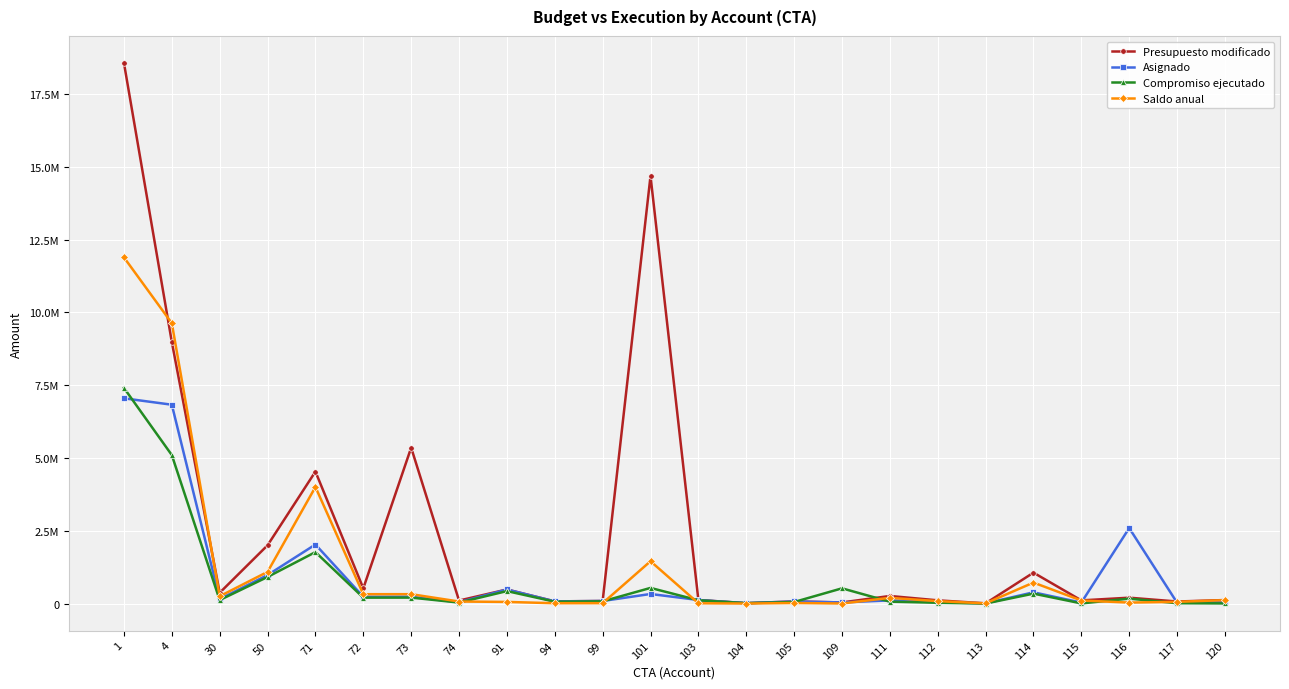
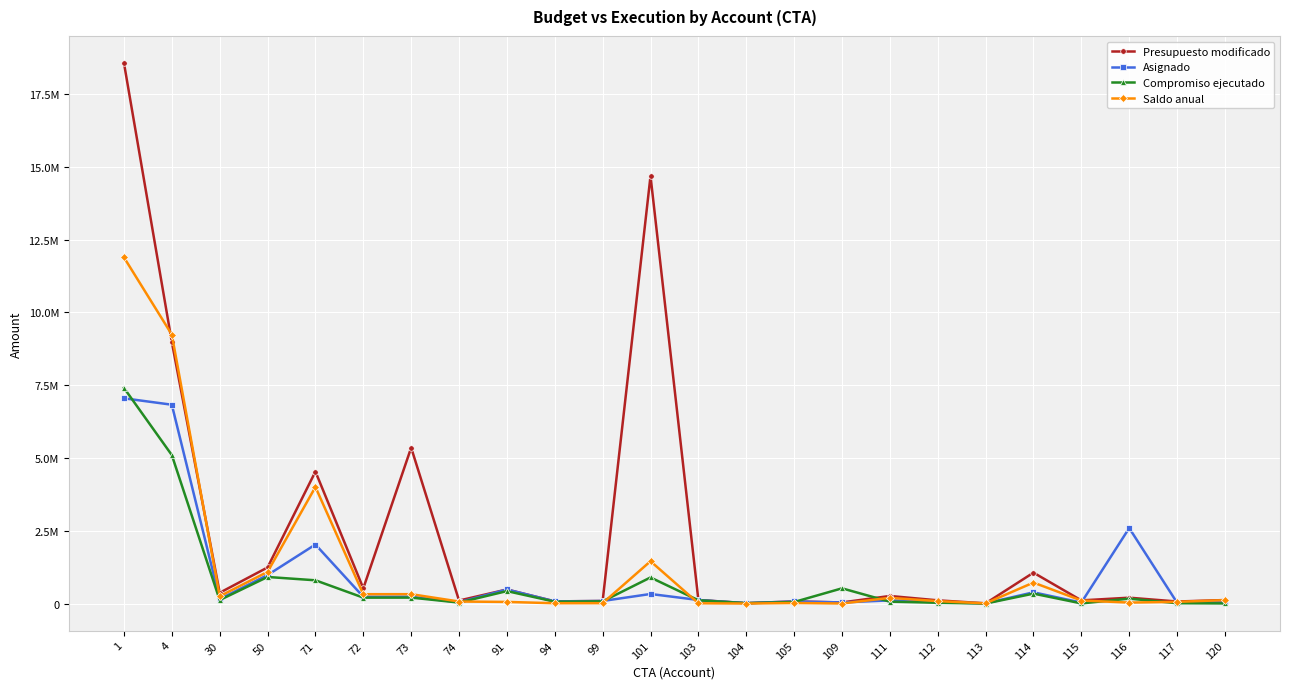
Saldo anual, 4: 9600000 -> 9200000
Presupuesto modificado, 50: 2000000 -> 1200000
Compromiso ejecutado, 71: 1800000 -> 800000
Compromiso ejecutado, 101: 500000 -> 900000
